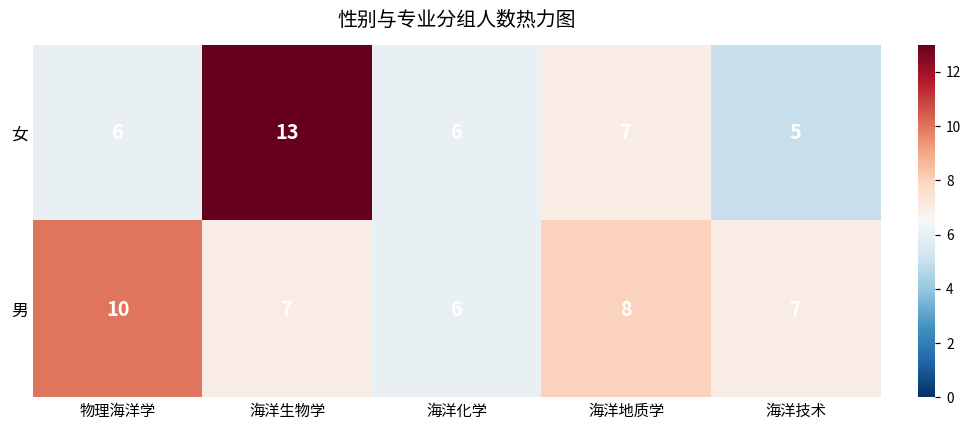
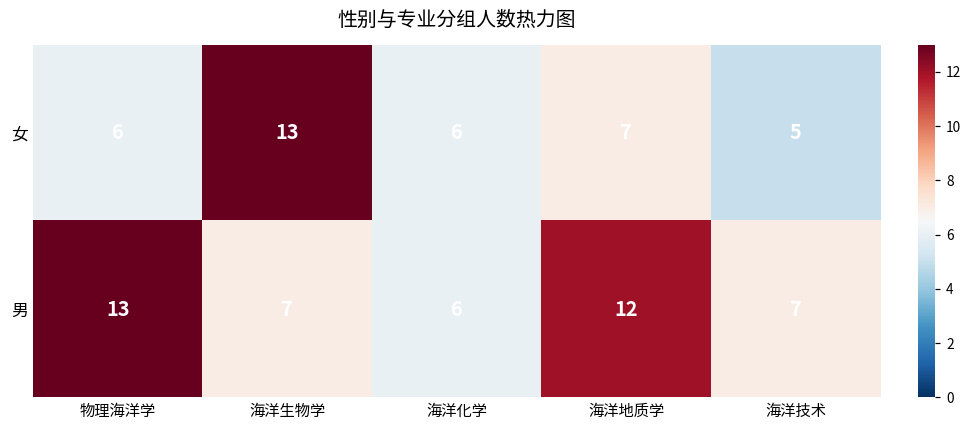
男, 物理海洋学: 10 -> 13
男, 海洋地质学: 8 -> 12
